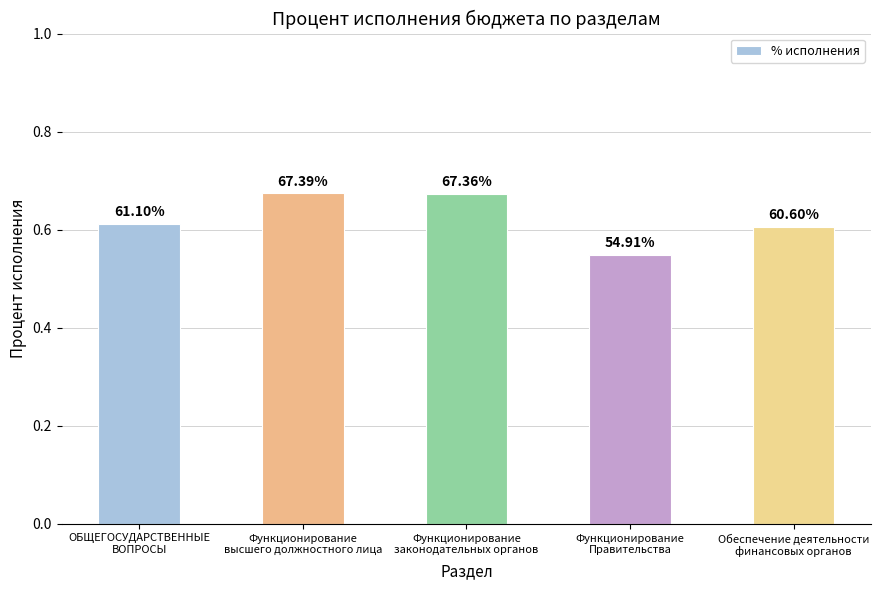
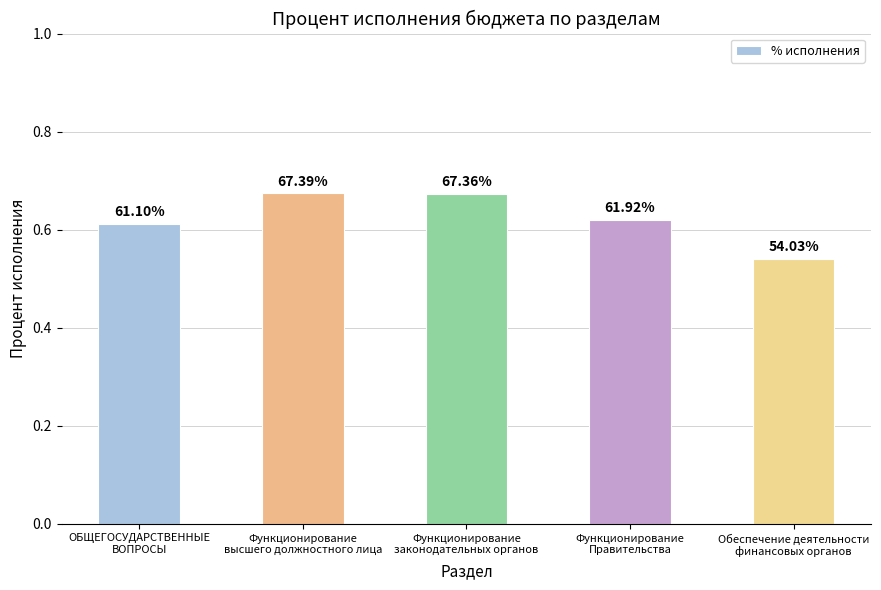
Функционирование Правительства: 54.91% -> 61.92%
Обеспечение деятельности финансовых органов: 60.60% -> 54.03%
